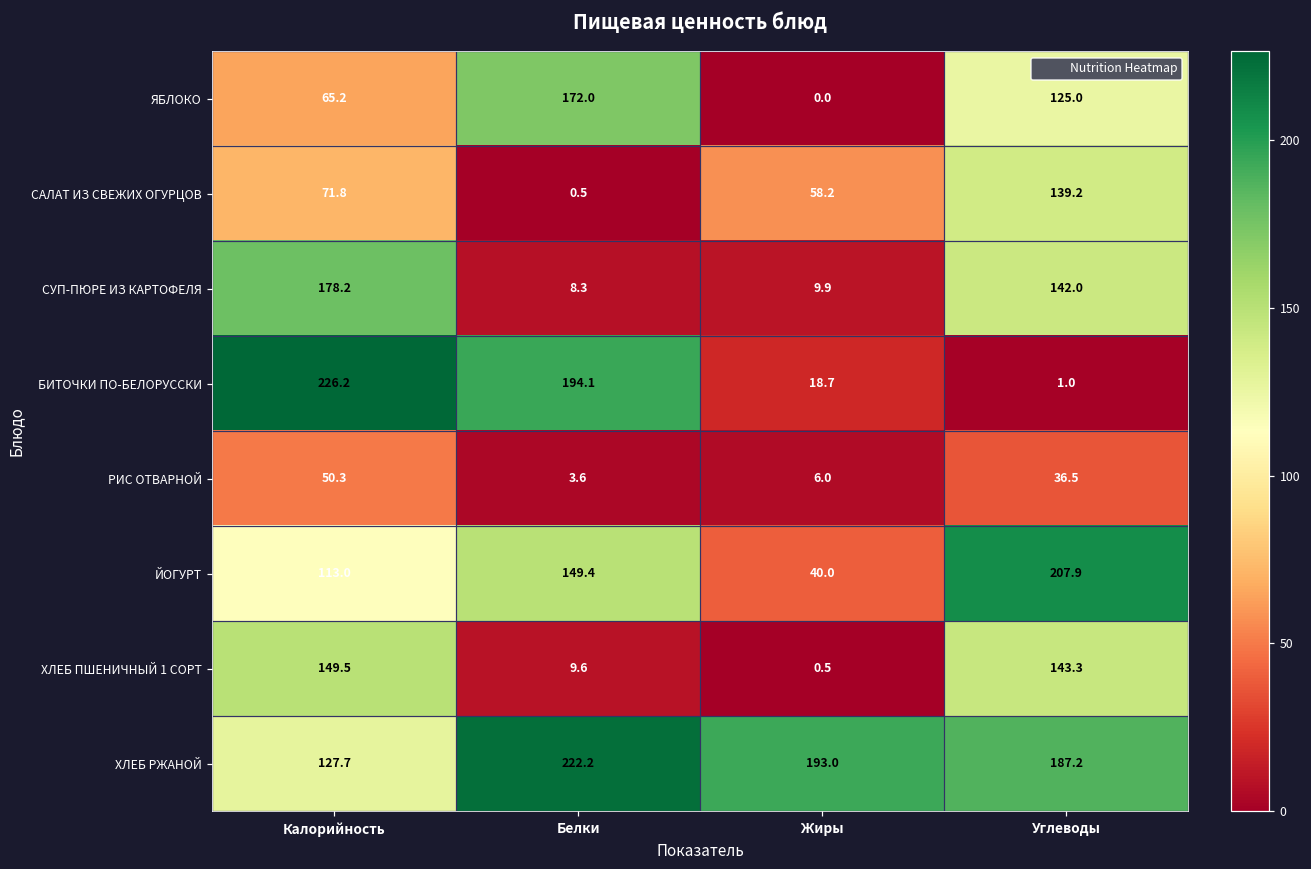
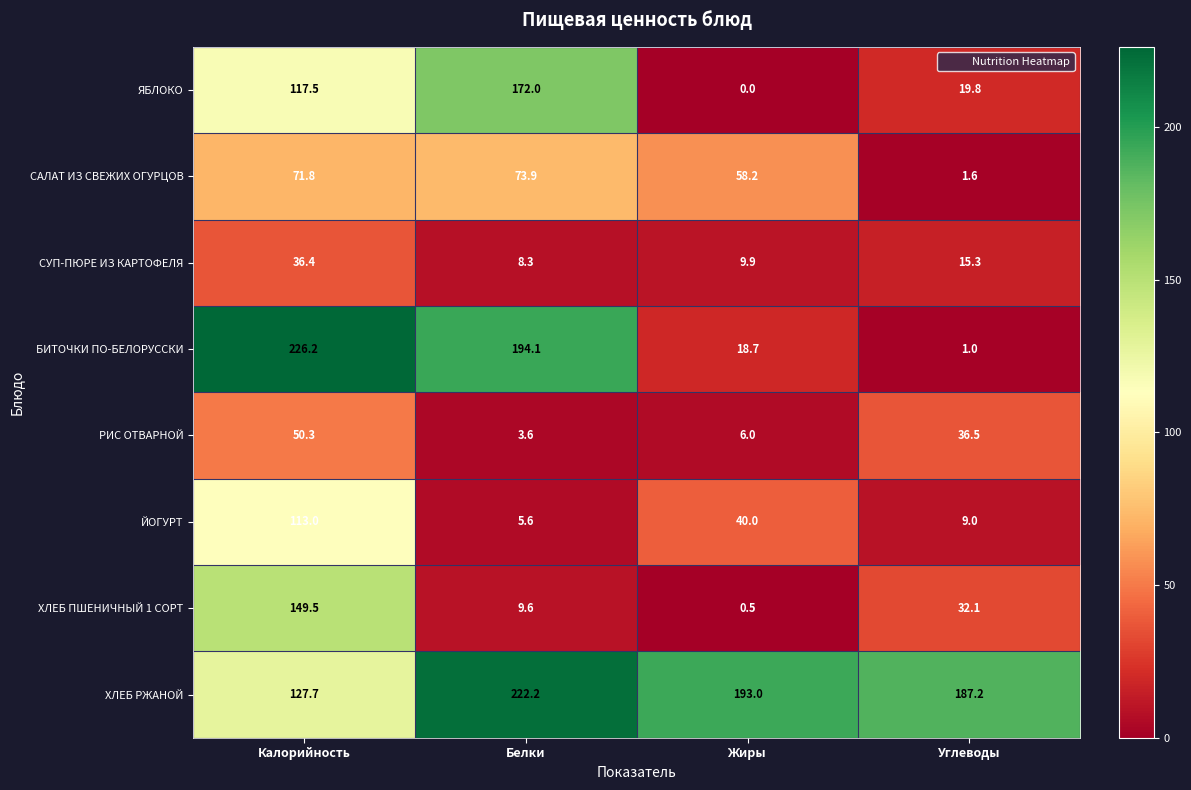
ЯБЛОКО, Калорийность: 65.2 -> 117.5
ЯБЛОКО, Углеводы: 125.0 -> 19.8
САЛАТ ИЗ СВЕЖИХ ОГУРЦОВ, Белки: 0.5 -> 73.9
САЛАТ ИЗ СВЕЖИХ ОГУРЦОВ, Углеводы: 139.2 -> 1.6
СУП-ПЮРЕ ИЗ КАРТОФЕЛЯ, Калорийность: 178.2 -> 36.4
СУП-ПЮРЕ ИЗ КАРТОФЕЛЯ, Углеводы: 142.0 -> 15.3
ЙОГУРТ, Белки: 149.4 -> 5.6
ЙОГУРТ, Углеводы: 207.9 -> 9.0
ХЛЕБ ПШЕНИЧНЫЙ 1 СОРТ, Углеводы: 143.3 -> 32.1
